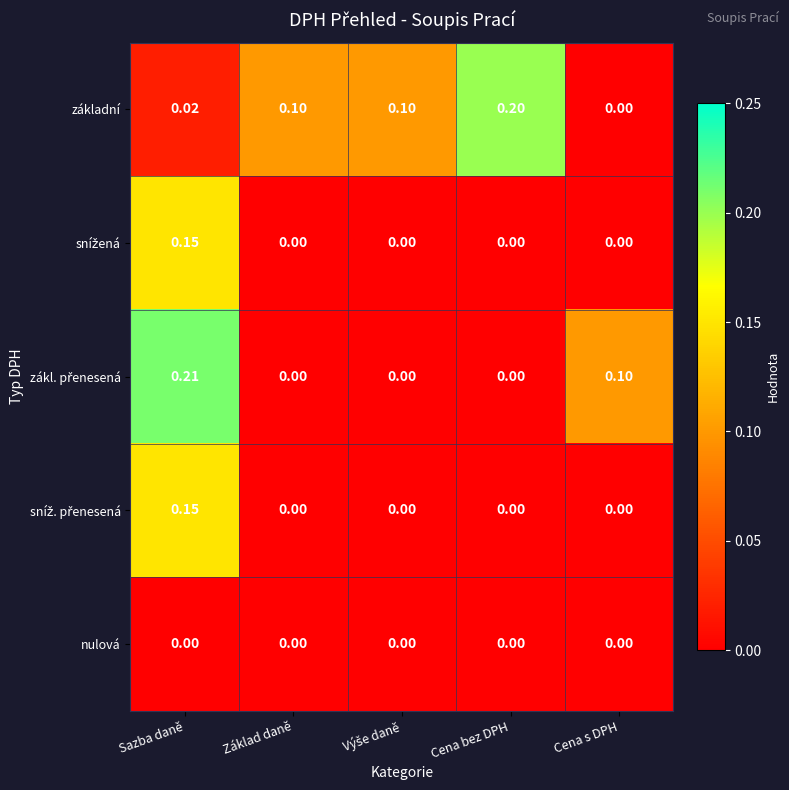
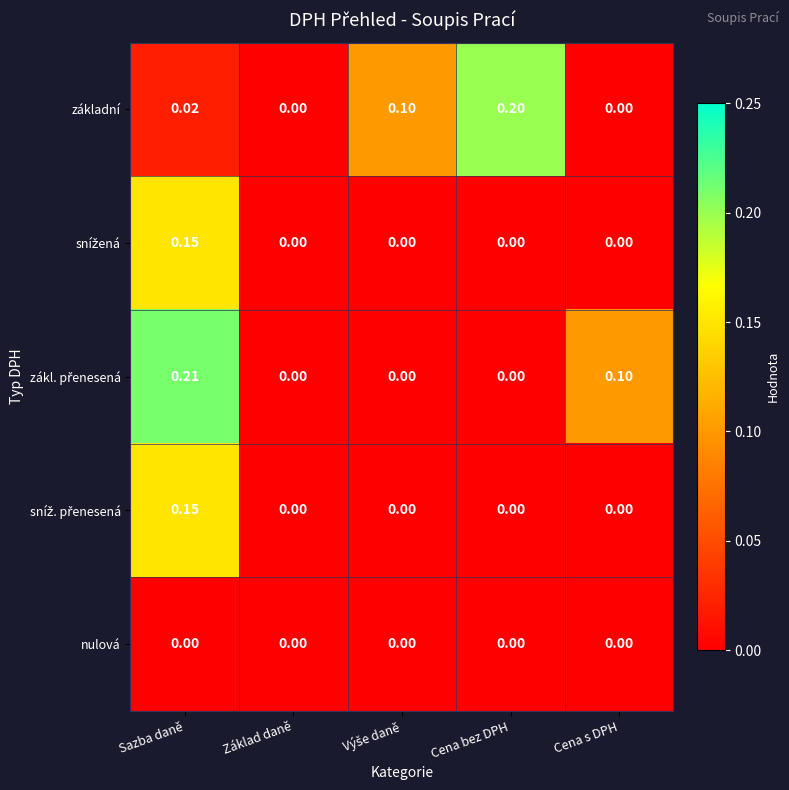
základní, Základ daně: 0.10 -> 0.00
